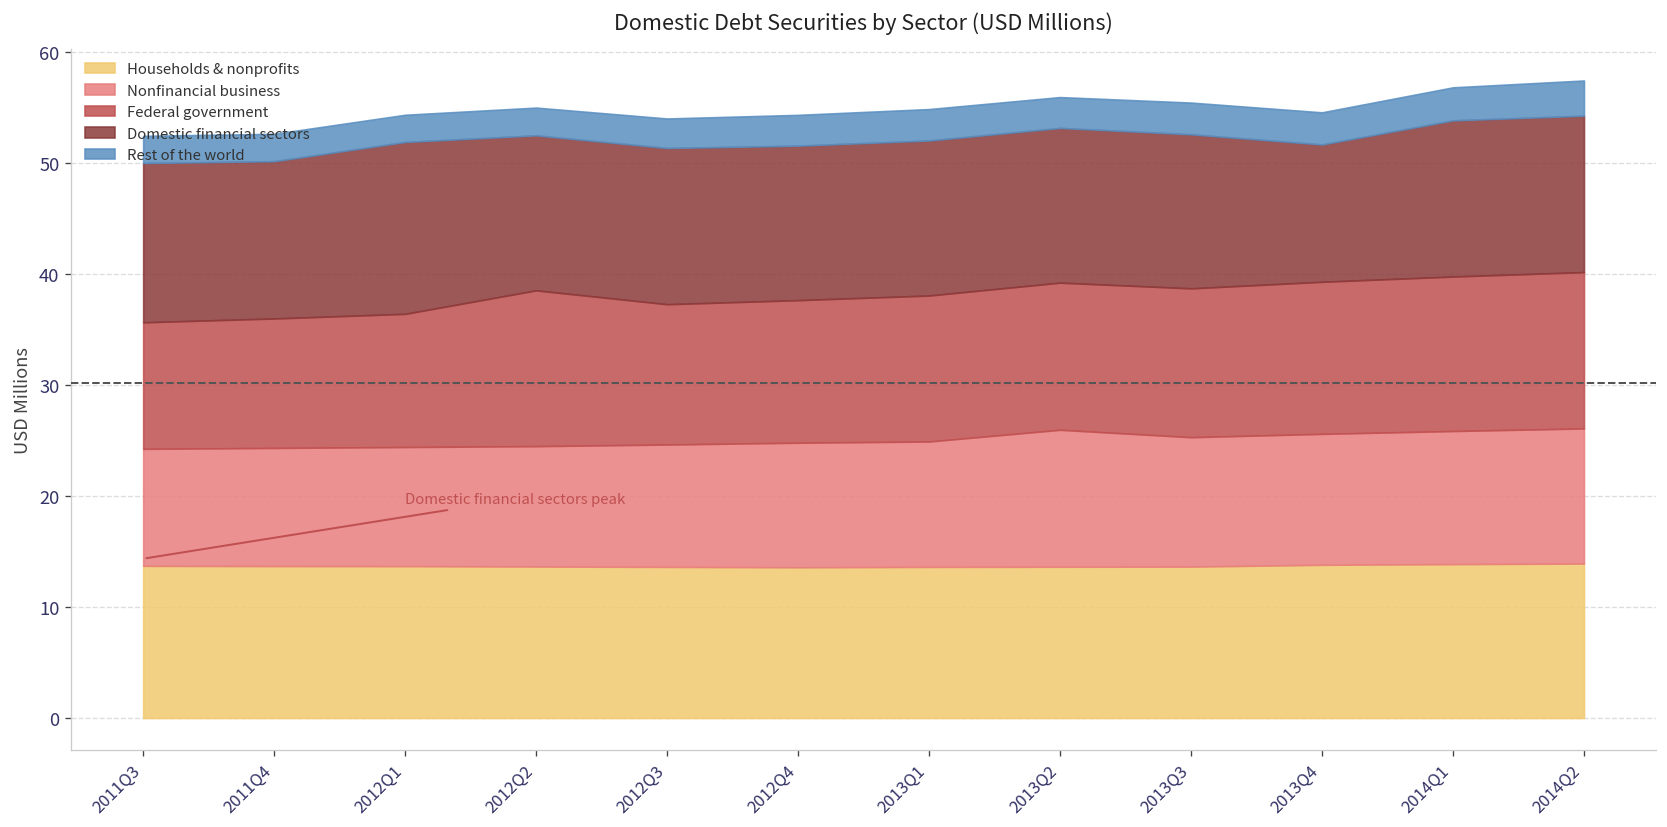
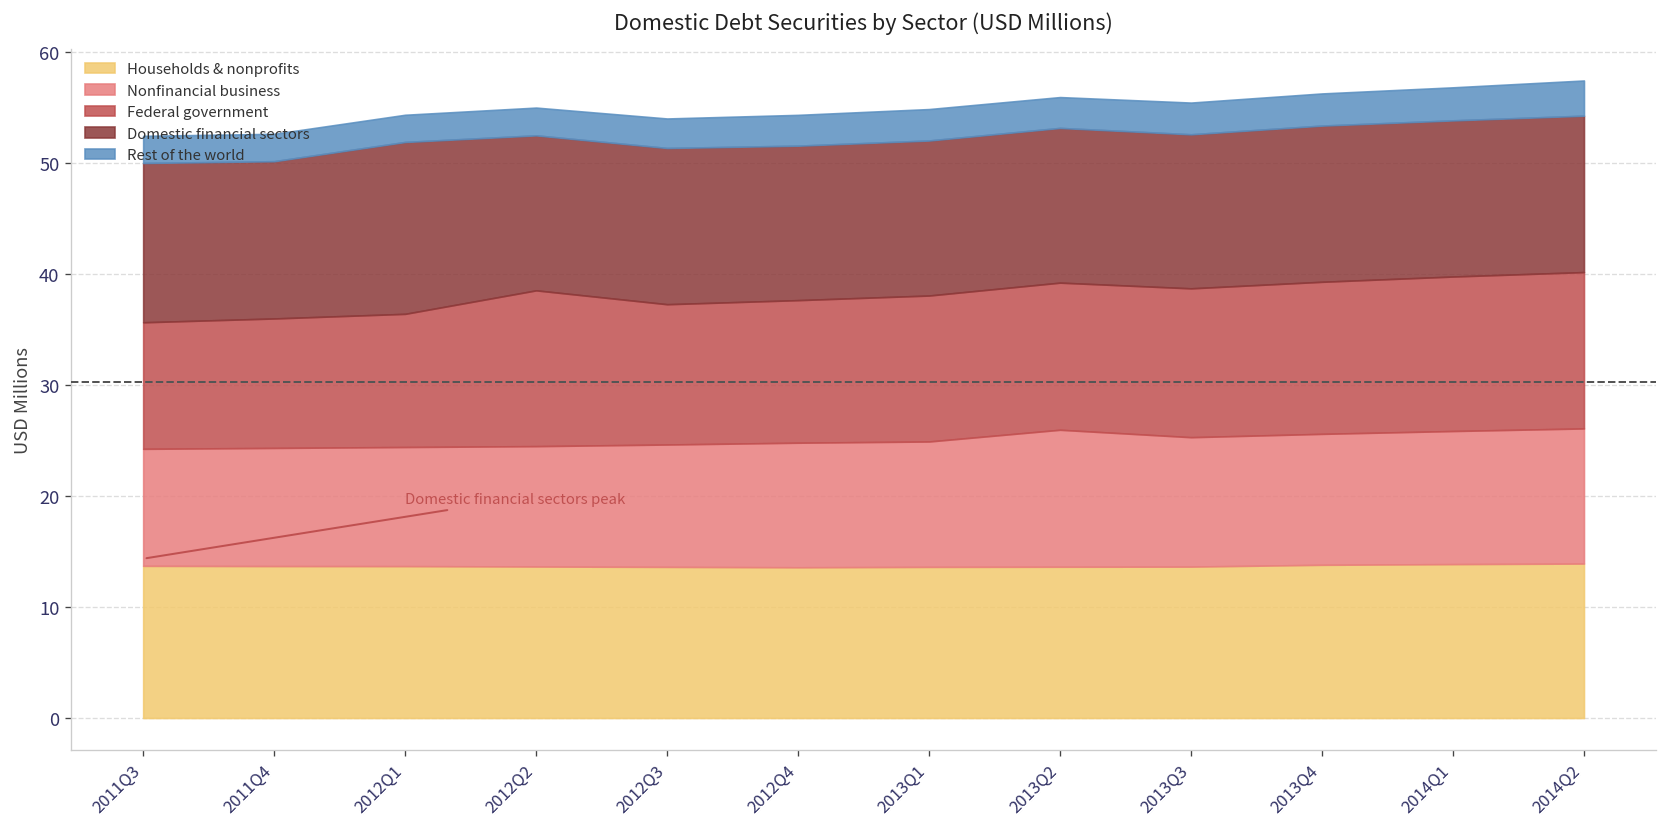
Domestic financial sectors, 2013Q4: 12 -> 14
